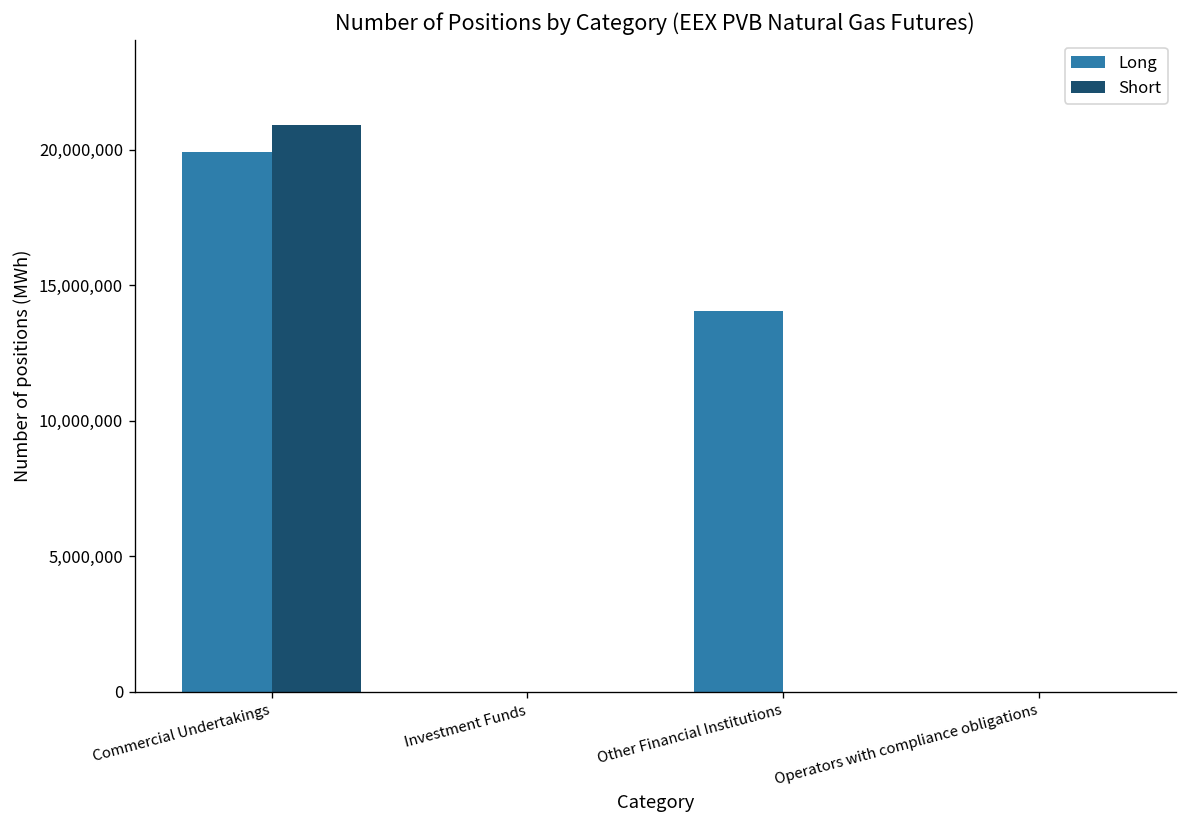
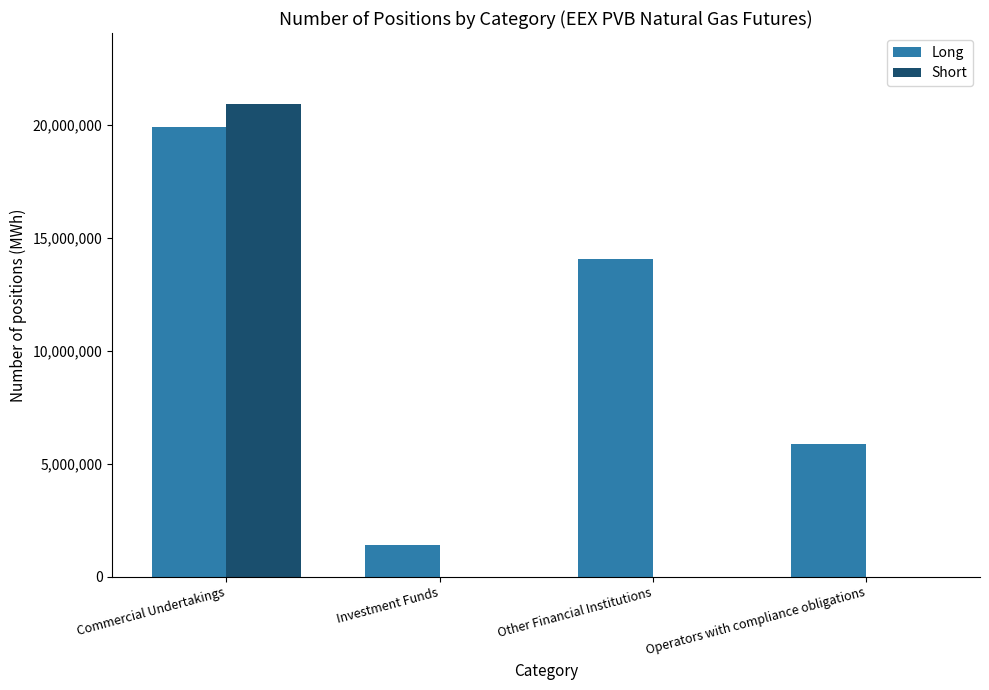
Long, Investment Funds: 0 -> 1,400,000
Long, Operators with compliance obligations: 0 -> 5,900,000
